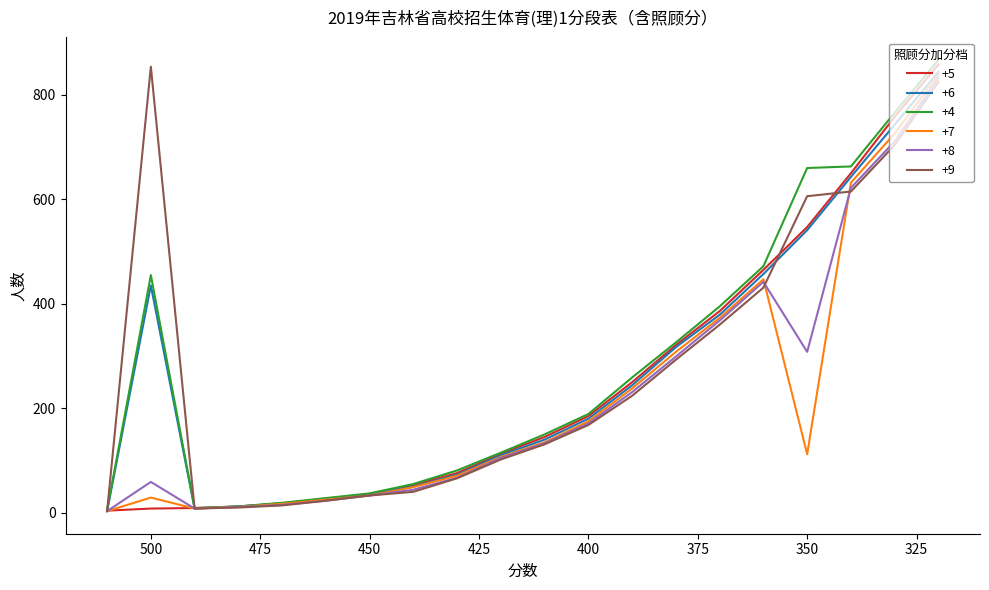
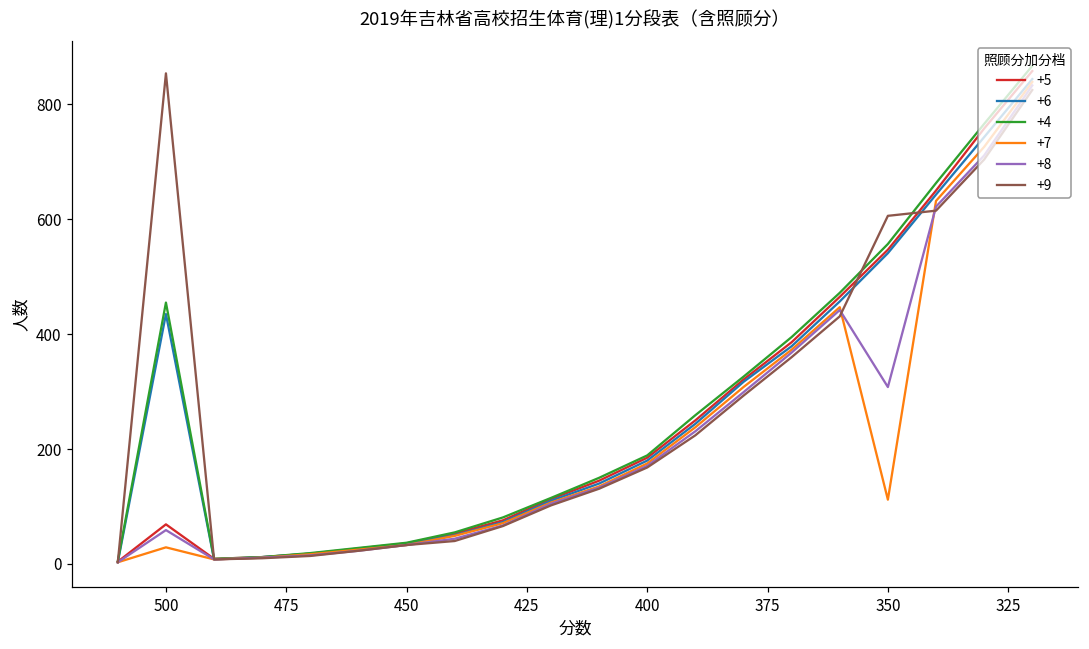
+5, 500: 10 -> 70
+4, 350: 660 -> 560
